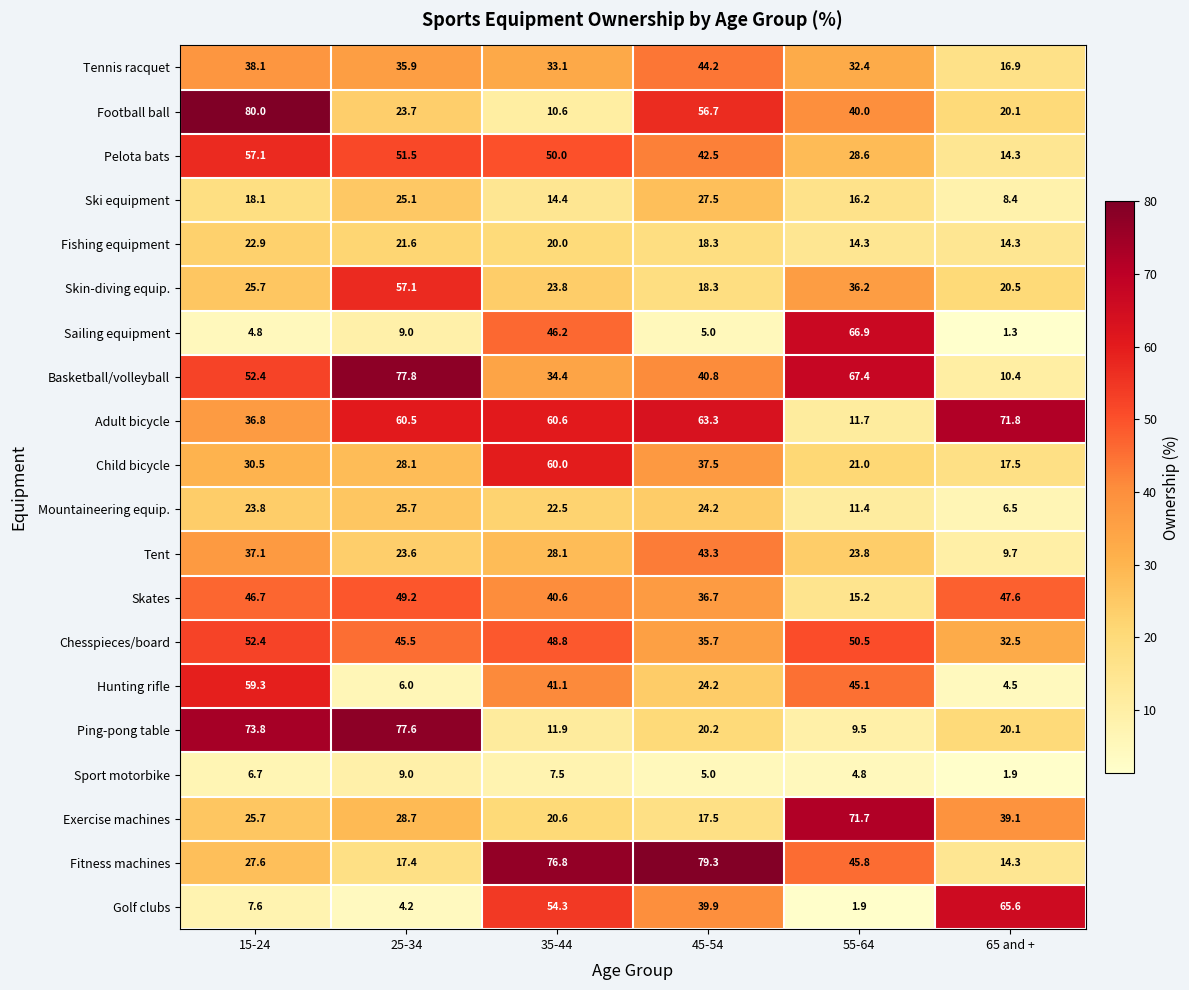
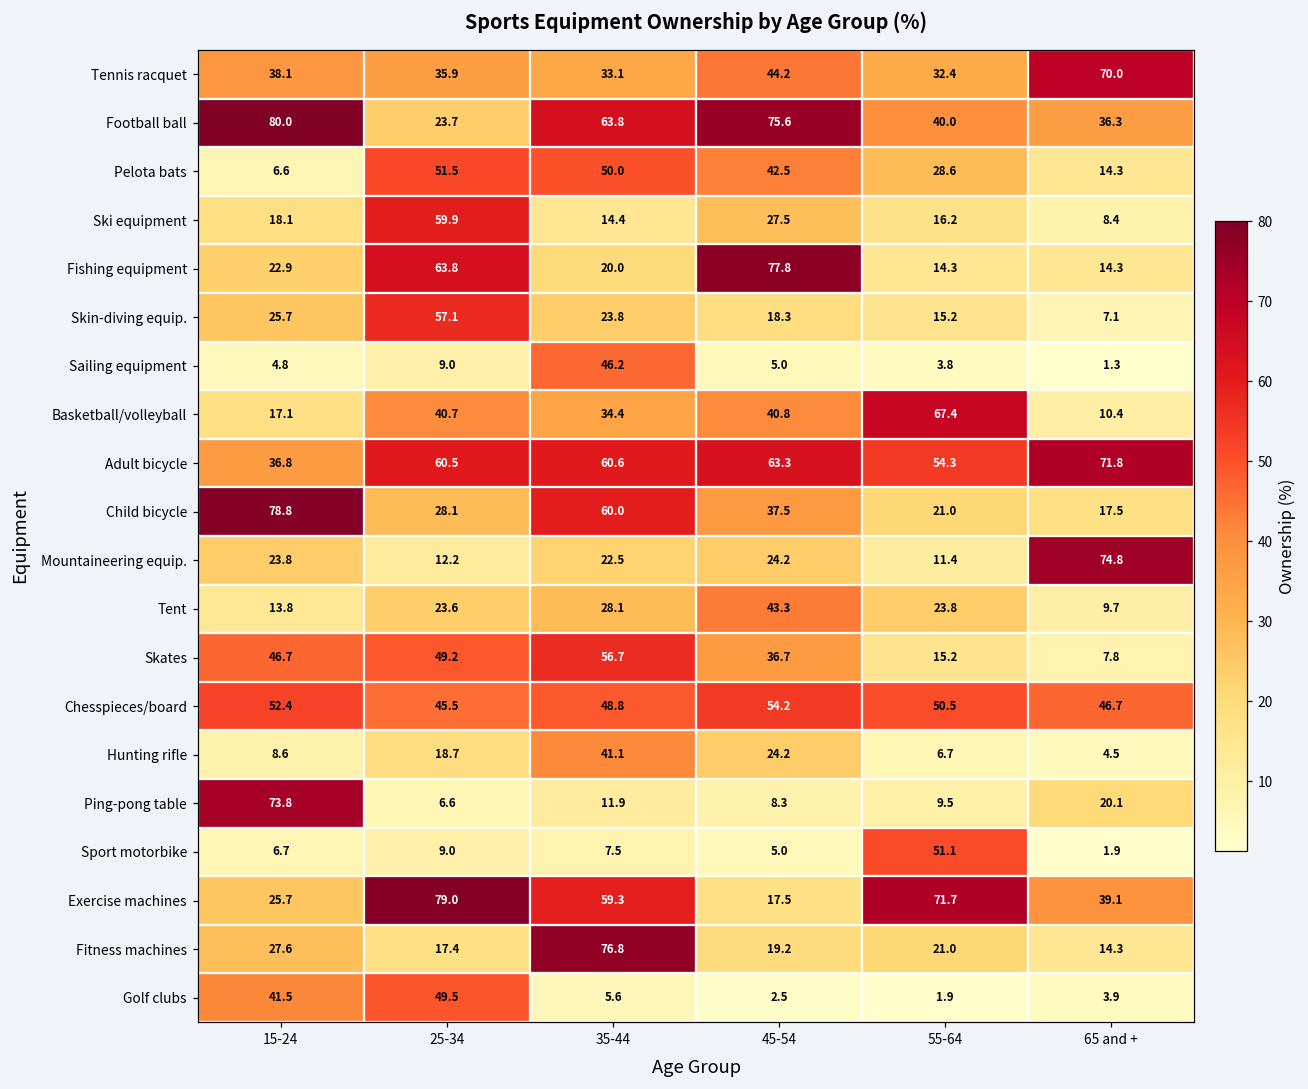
Tennis racquet, 65 and +: 16.9 -> 70.0
Football ball, 35-44: 10.6 -> 63.8
Football ball, 45-54: 56.7 -> 75.6
Football ball, 65 and +: 20.1 -> 36.3
Pelota bats, 15-24: 57.1 -> 6.6
Ski equipment, 25-34: 25.1 -> 59.9
Fishing equipment, 25-34: 21.6 -> 63.8
Fishing equipment, 45-54: 18.3 -> 77.8
Skin-diving equip., 55-64: 36.2 -> 15.2
Skin-diving equip., 65 and +: 20.5 -> 7.1
Sailing equipment, 55-64: 66.9 -> 3.8
Basketball/volleyball, 15-24: 52.4 -> 17.1
Basketball/volleyball, 25-34: 77.8 -> 40.7
Adult bicycle, 55-64: 11.7 -> 54.3
Child bicycle, 15-24: 30.5 -> 78.8
Mountaineering equip., 25-34: 25.7 -> 12.2
Mountaineering equip., 65 and +: 6.5 -> 74.8
Tent, 15-24: 37.1 -> 13.8
Skates, 35-44: 40.6 -> 56.7
Skates, 65 and +: 47.6 -> 7.8
Chesspieces/board, 45-54: 35.7 -> 54.2
Chesspieces/board, 65 and +: 32.5 -> 46.7
Hunting rifle, 15-24: 59.3 -> 8.6
Hunting rifle, 25-34: 6.0 -> 18.7
Hunting rifle, 55-64: 45.1 -> 6.7
Ping-pong table, 25-34: 77.6 -> 6.6
Ping-pong table, 45-54: 20.2 -> 8.3
Sport motorbike, 55-64: 4.8 -> 51.1
Exercise machines, 25-34: 28.7 -> 79.0
Exercise machines, 35-44: 20.6 -> 59.3
Fitness machines, 45-54: 79.3 -> 19.2
Fitness machines, 55-64: 45.8 -> 21.0
Golf clubs, 15-24: 7.6 -> 41.5
Golf clubs, 25-34: 4.2 -> 49.5
Golf clubs, 35-44: 54.3 -> 5.6
Golf clubs, 45-54: 39.9 -> 2.5
Golf clubs, 65 and +: 65.6 -> 3.9
